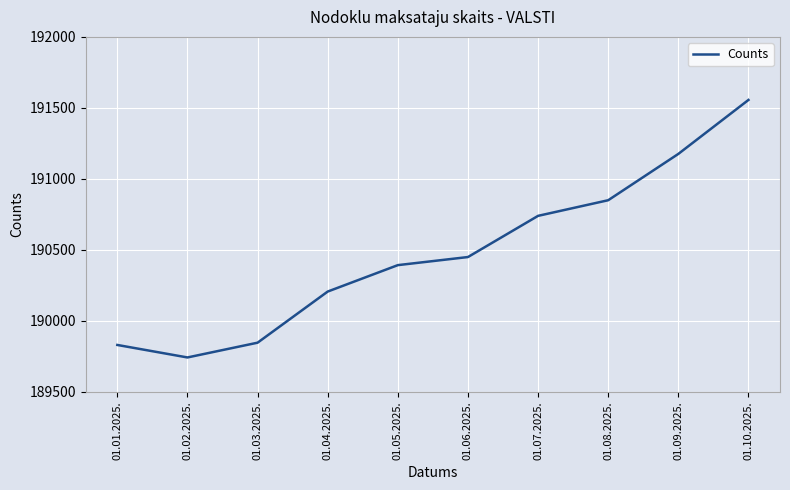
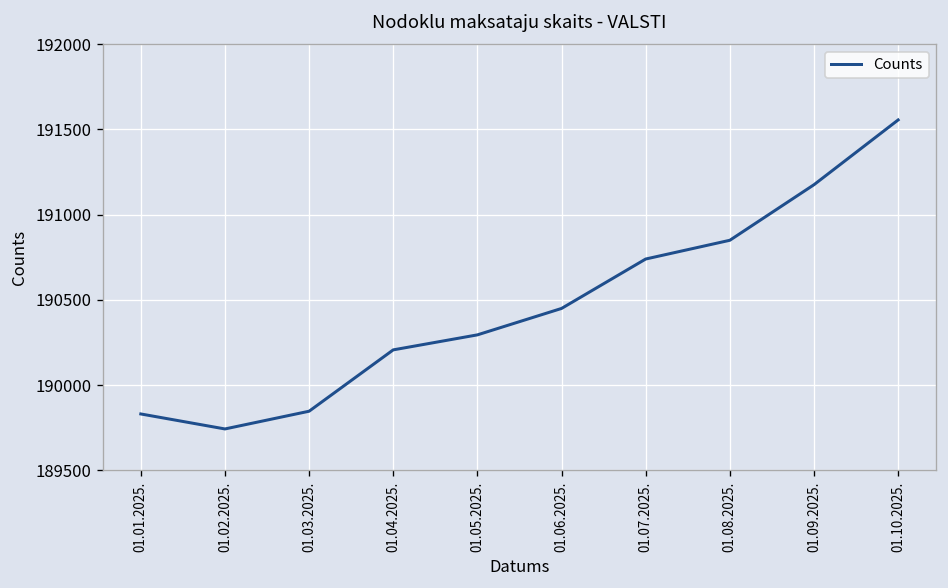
01.05.2025.: 190390 -> 190300
